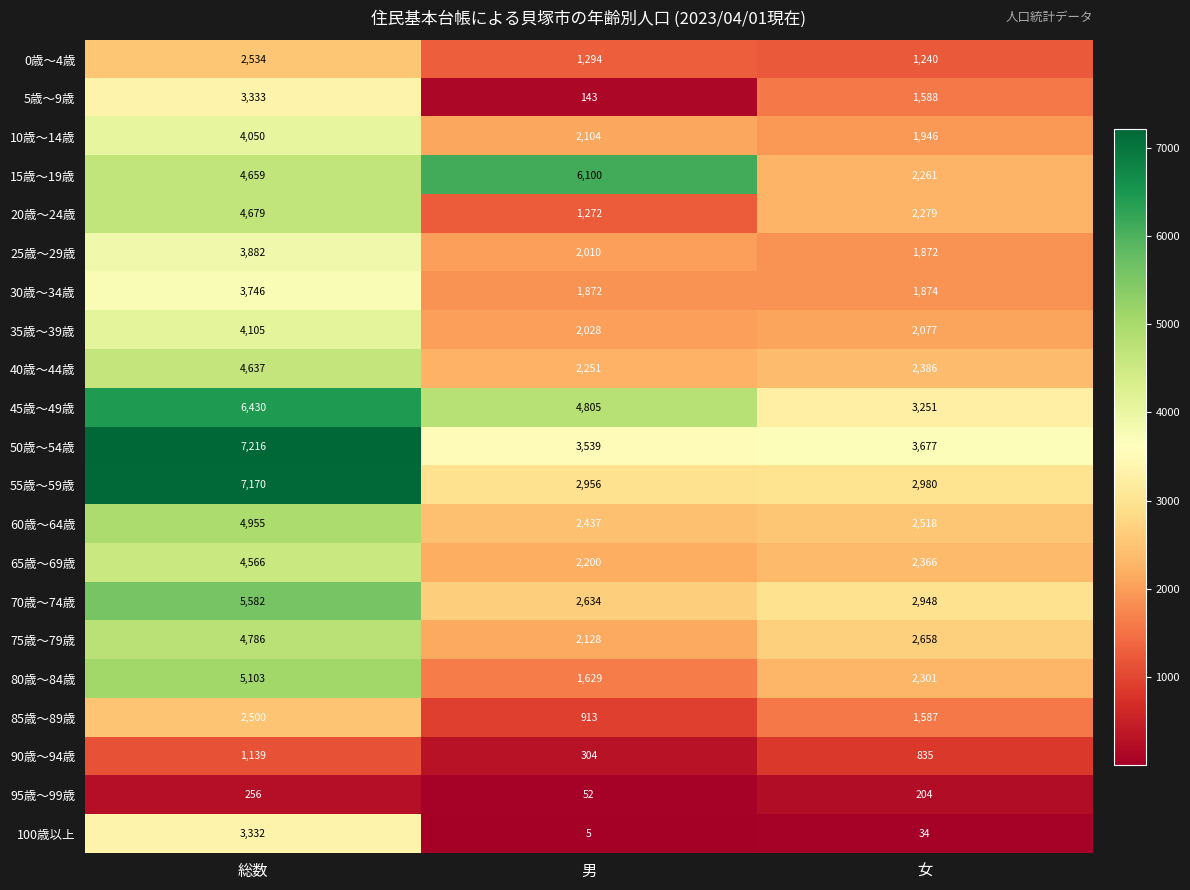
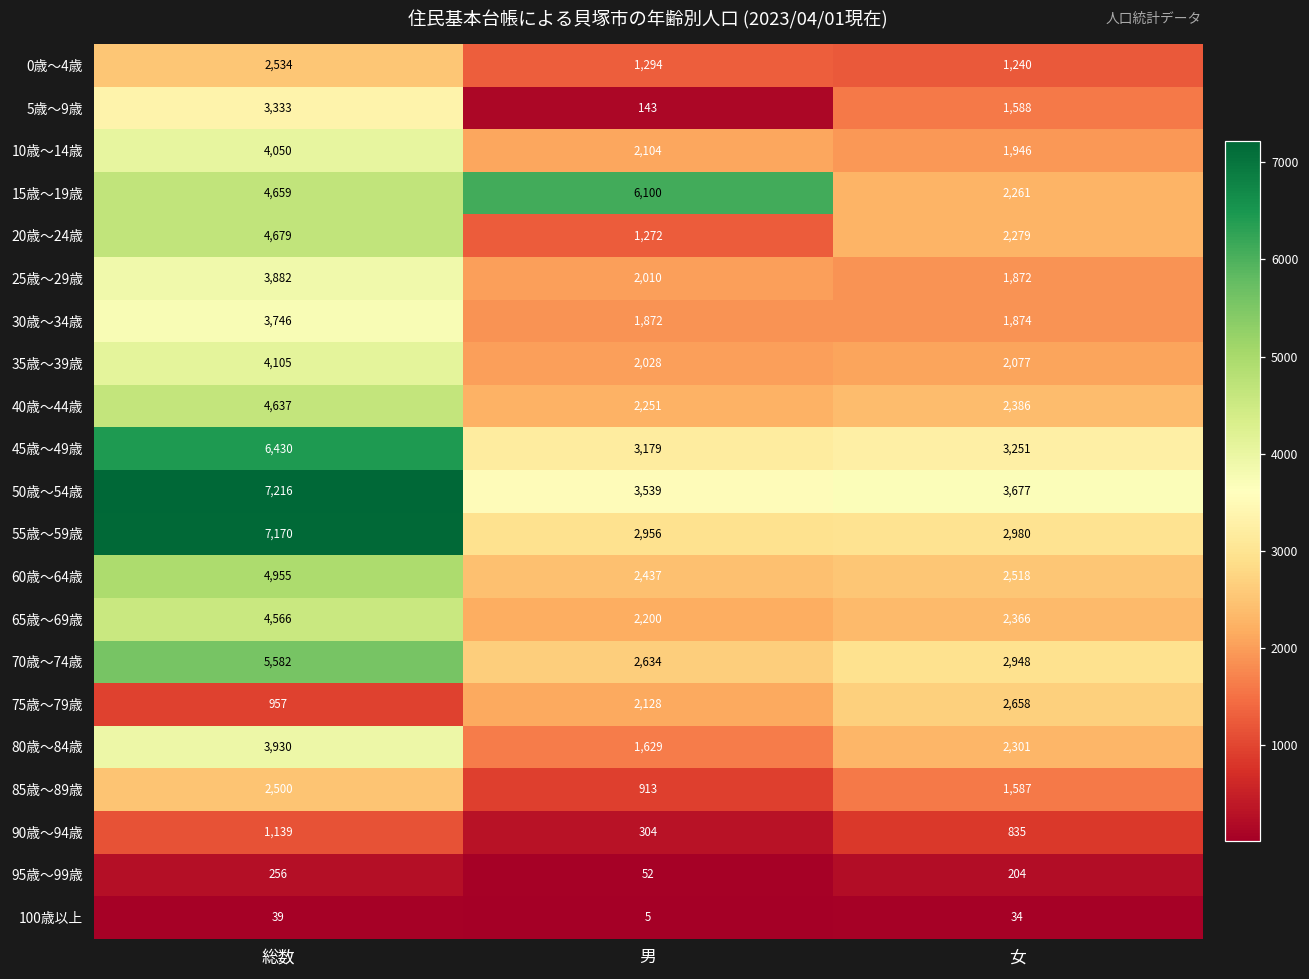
45歳～49歳, 男: 4,805 -> 3,179
75歳～79歳, 総数: 4,786 -> 957
80歳～84歳, 総数: 5,103 -> 3,930
100歳以上, 総数: 3,332 -> 39
